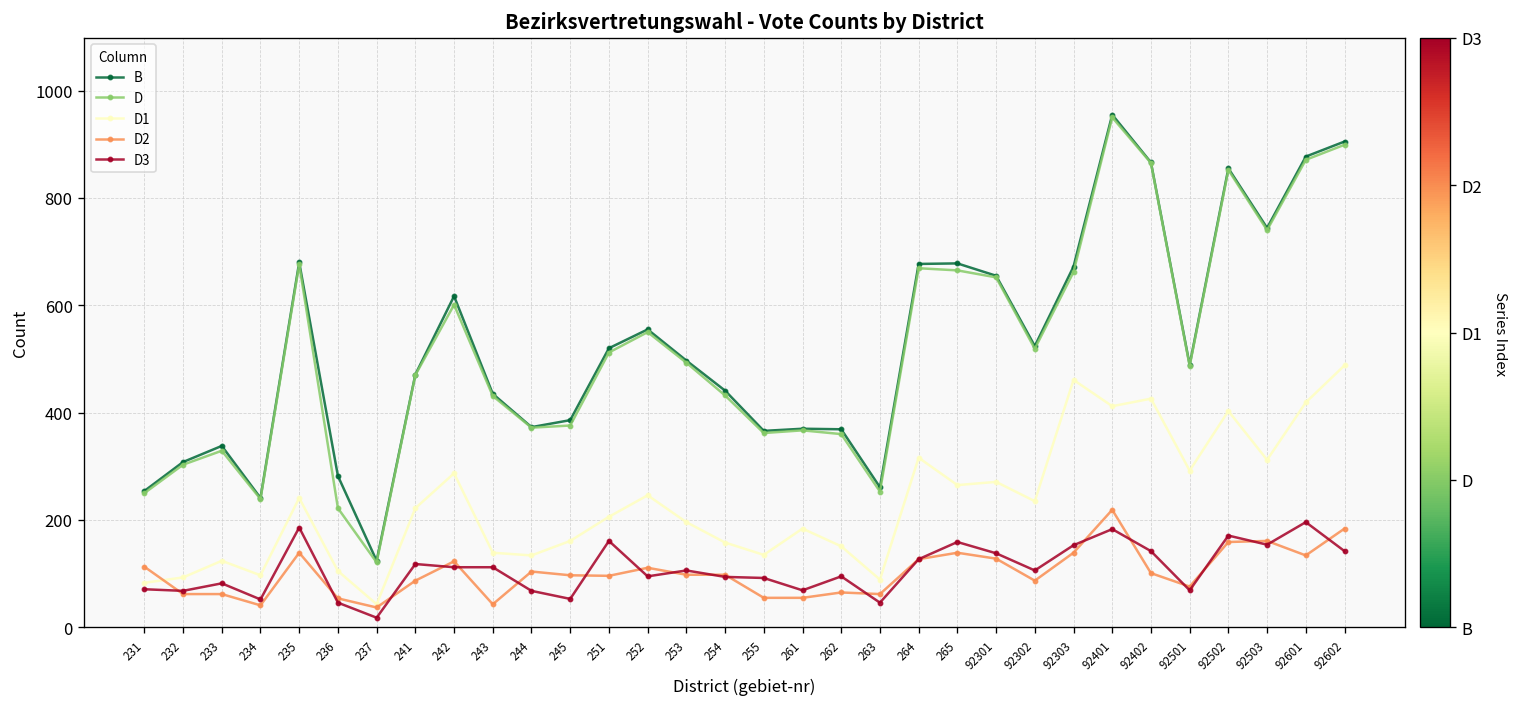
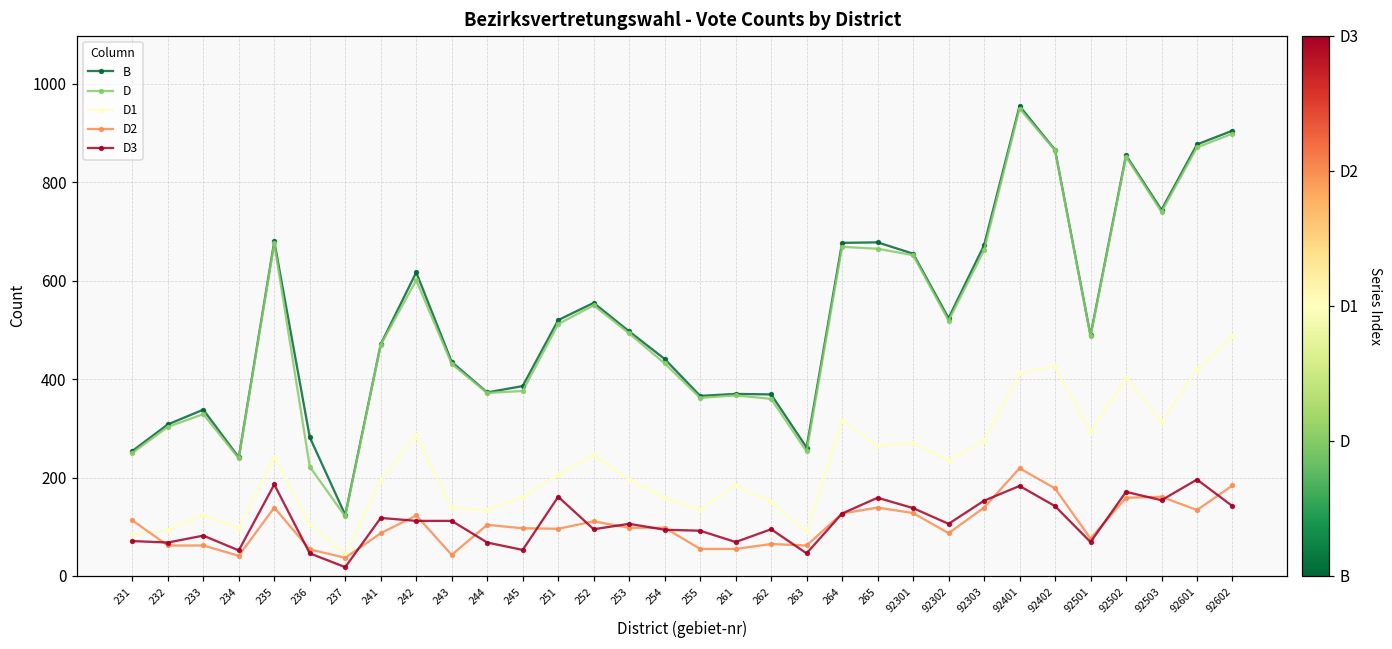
D1, 241: 220 -> 200
D1, 92303: 460 -> 280
D2, 92402: 100 -> 180
